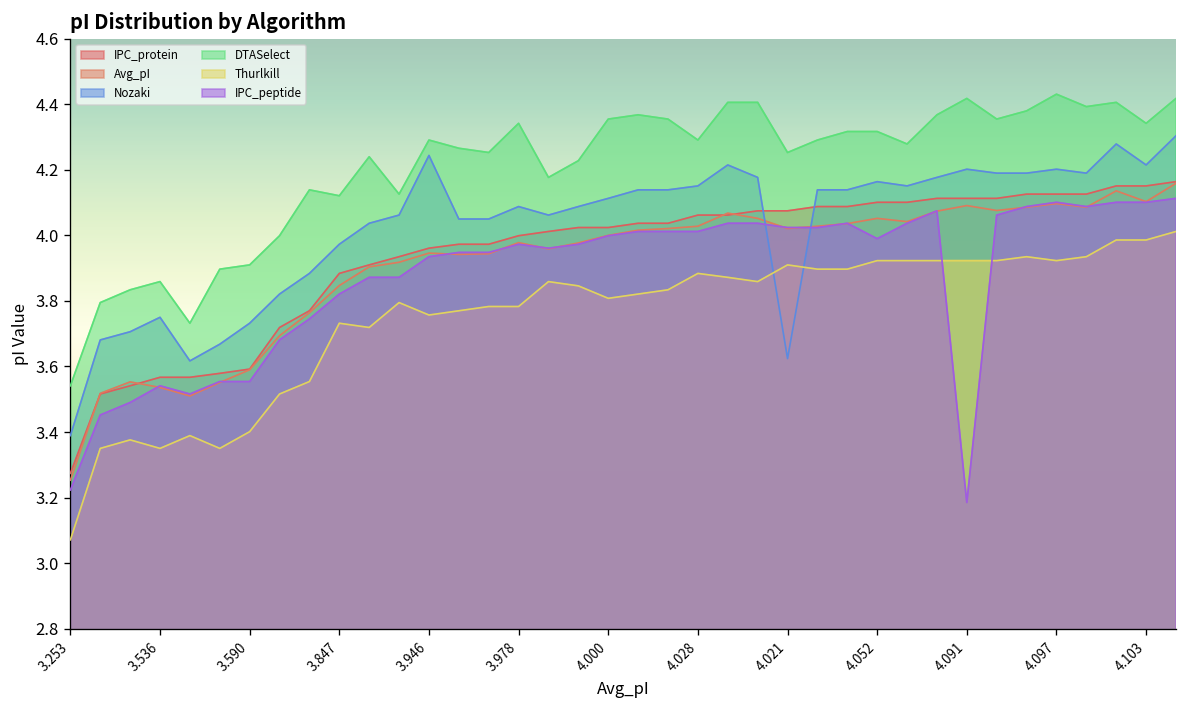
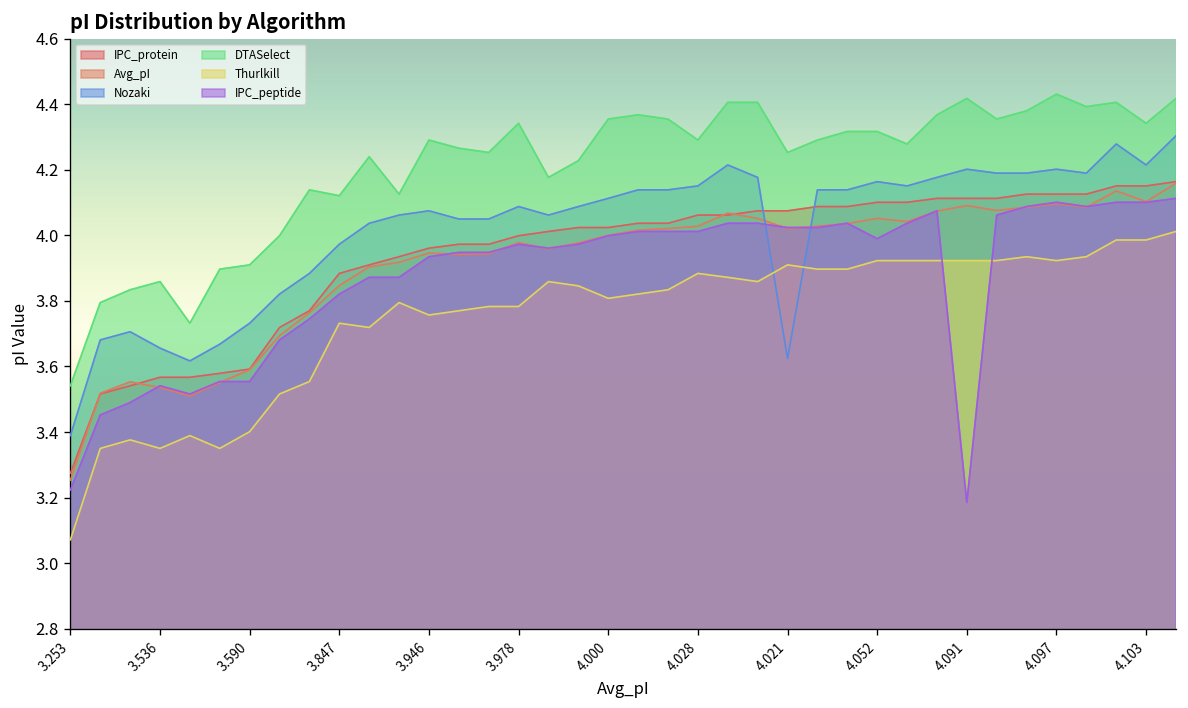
Nozaki, 3.536: 3.75 -> 3.66
Nozaki, 3.946: 4.24 -> 4.08
